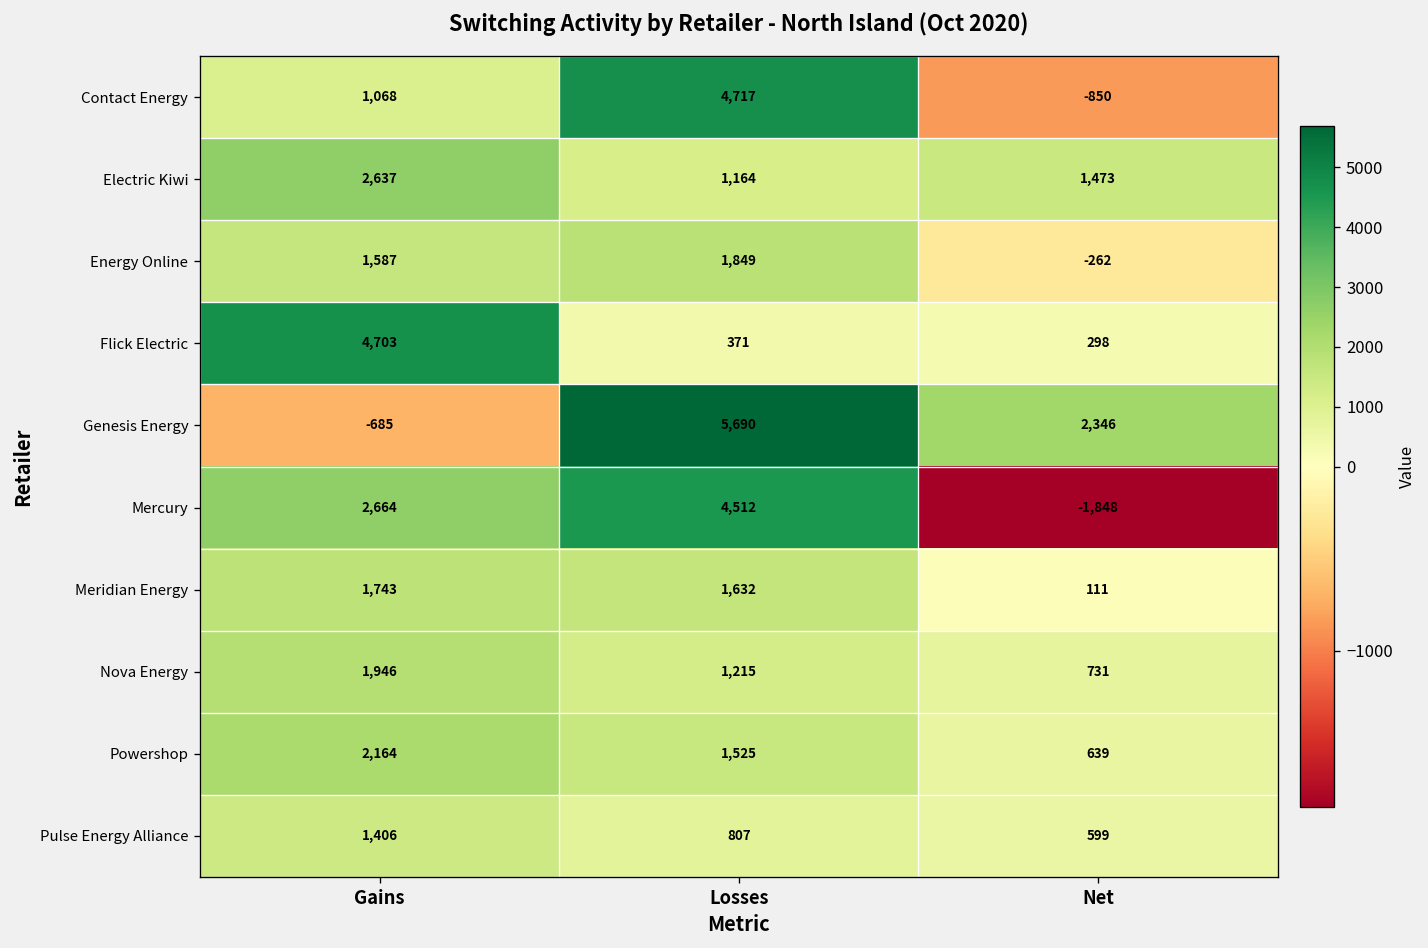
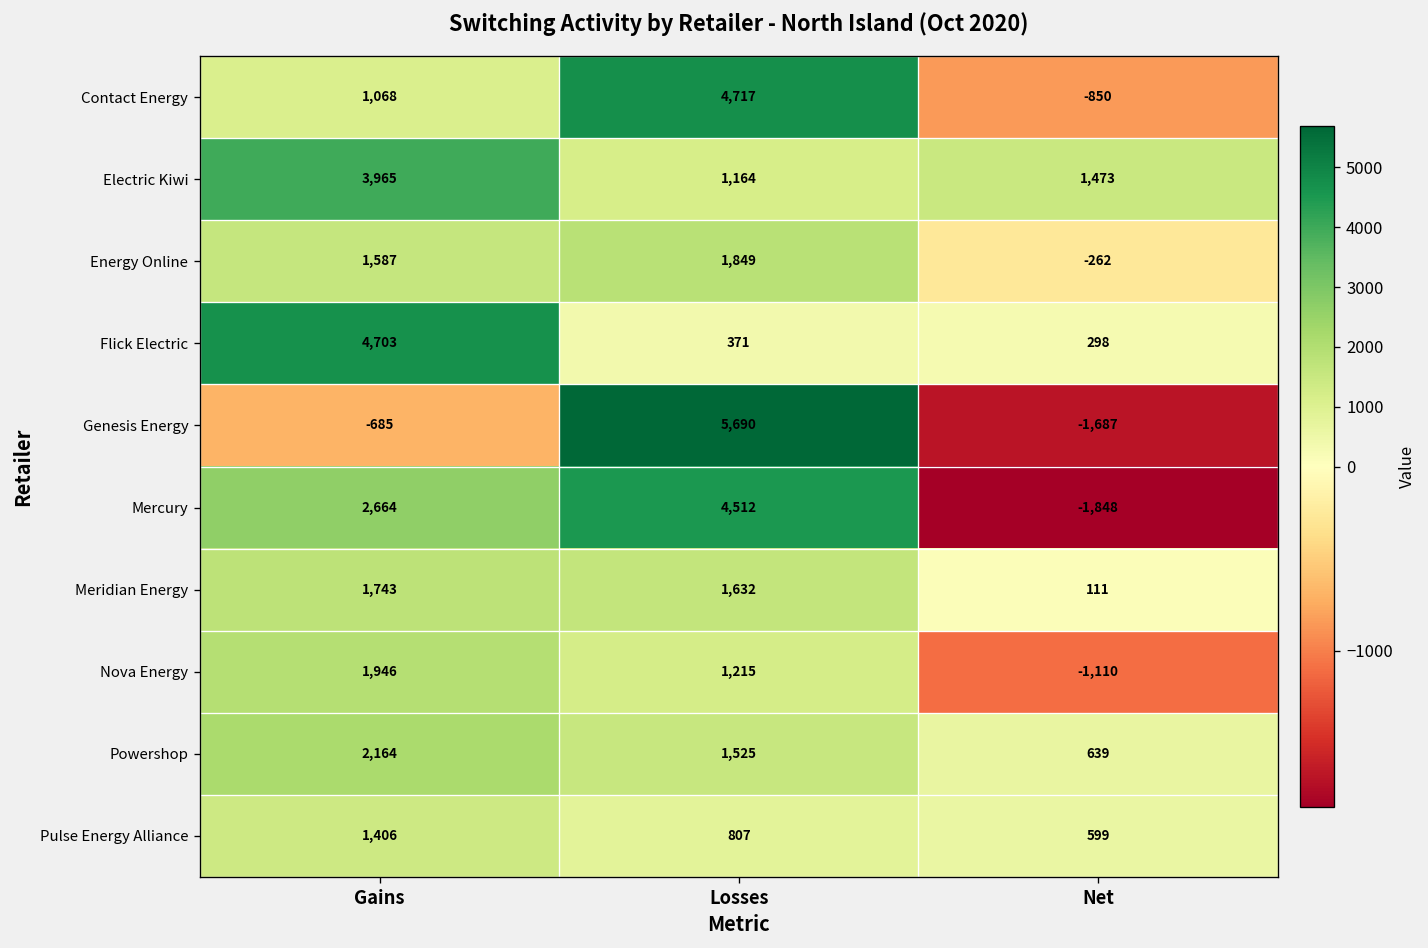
Electric Kiwi, Gains: 2,637 -> 3,965
Genesis Energy, Net: 2,346 -> -1,687
Nova Energy, Net: 731 -> -1,110
